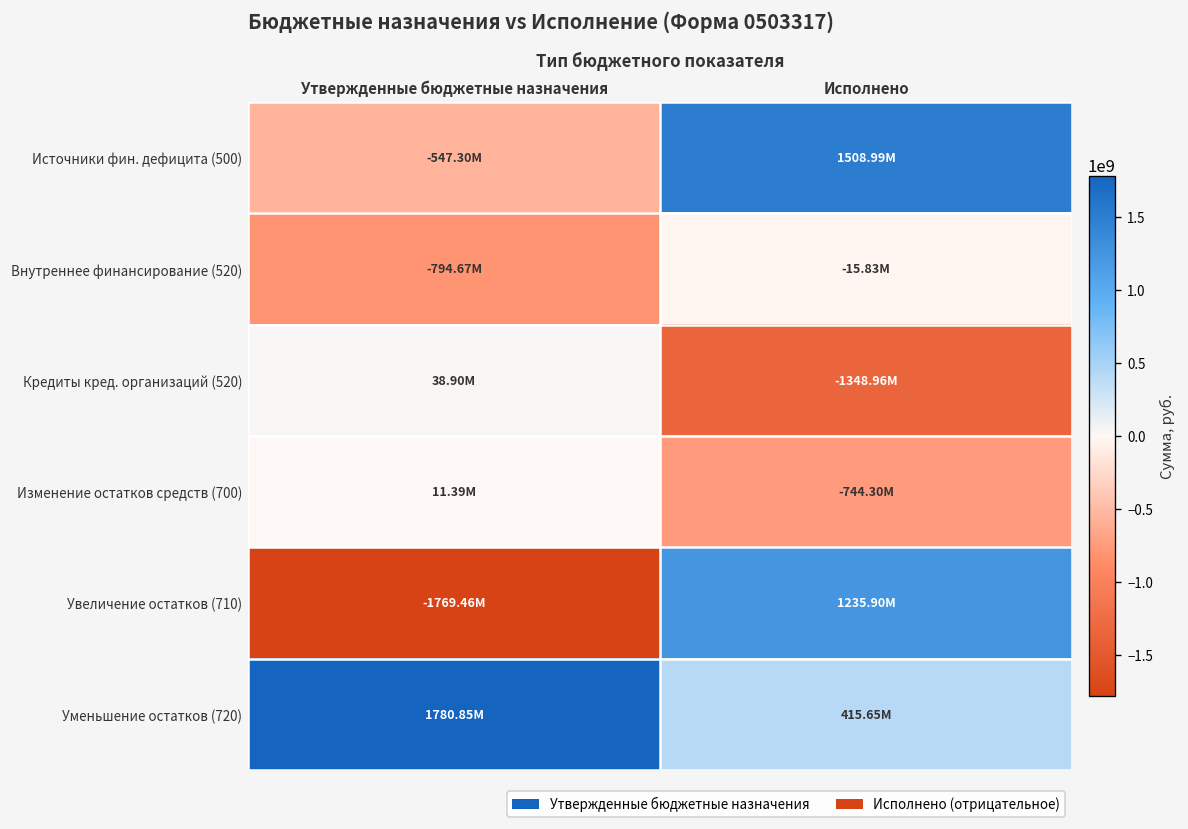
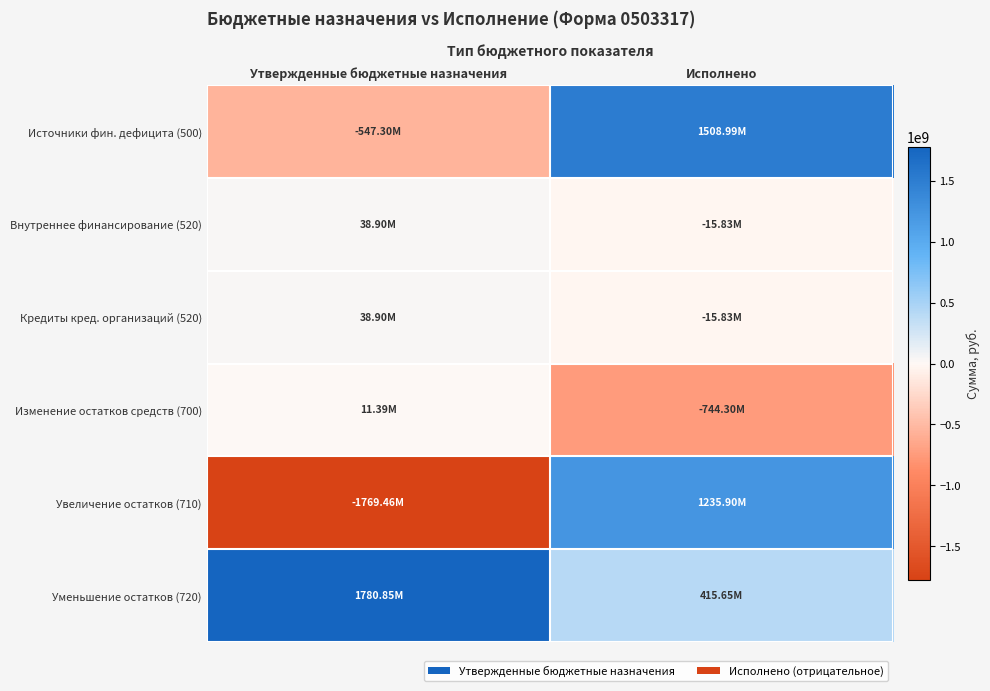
Внутреннее финансирование (520), Утвержденные бюджетные назначения: -794.67M -> 38.90M
Кредиты кред. организаций (520), Исполнено: -1348.96M -> -15.83M
